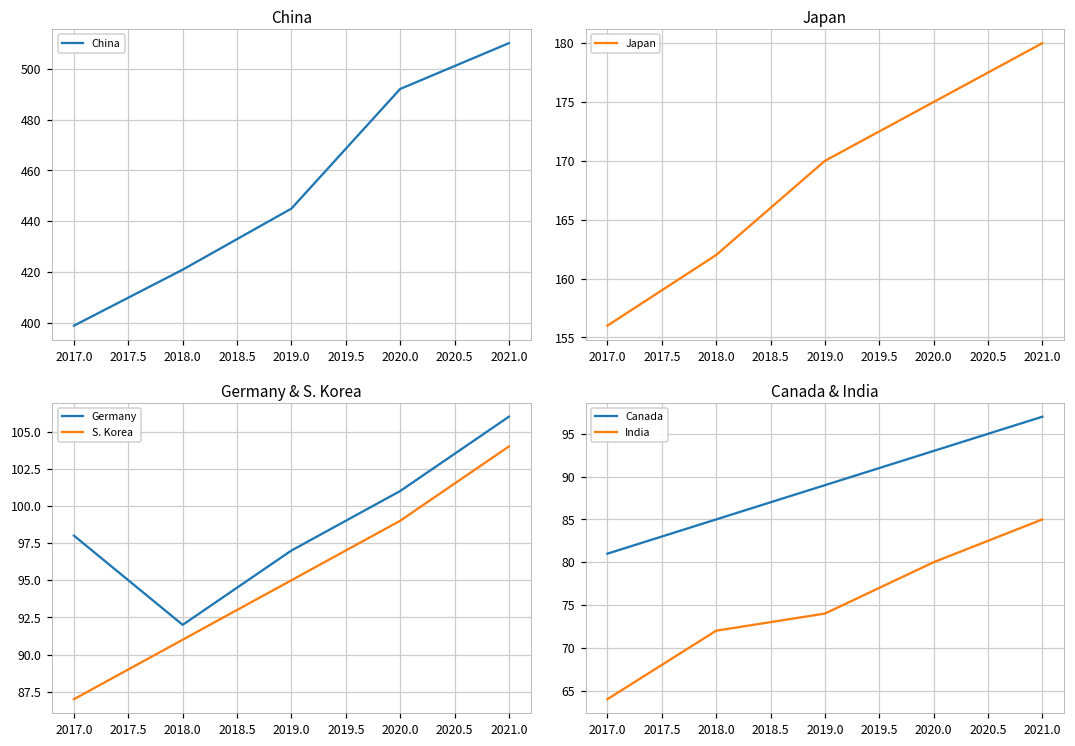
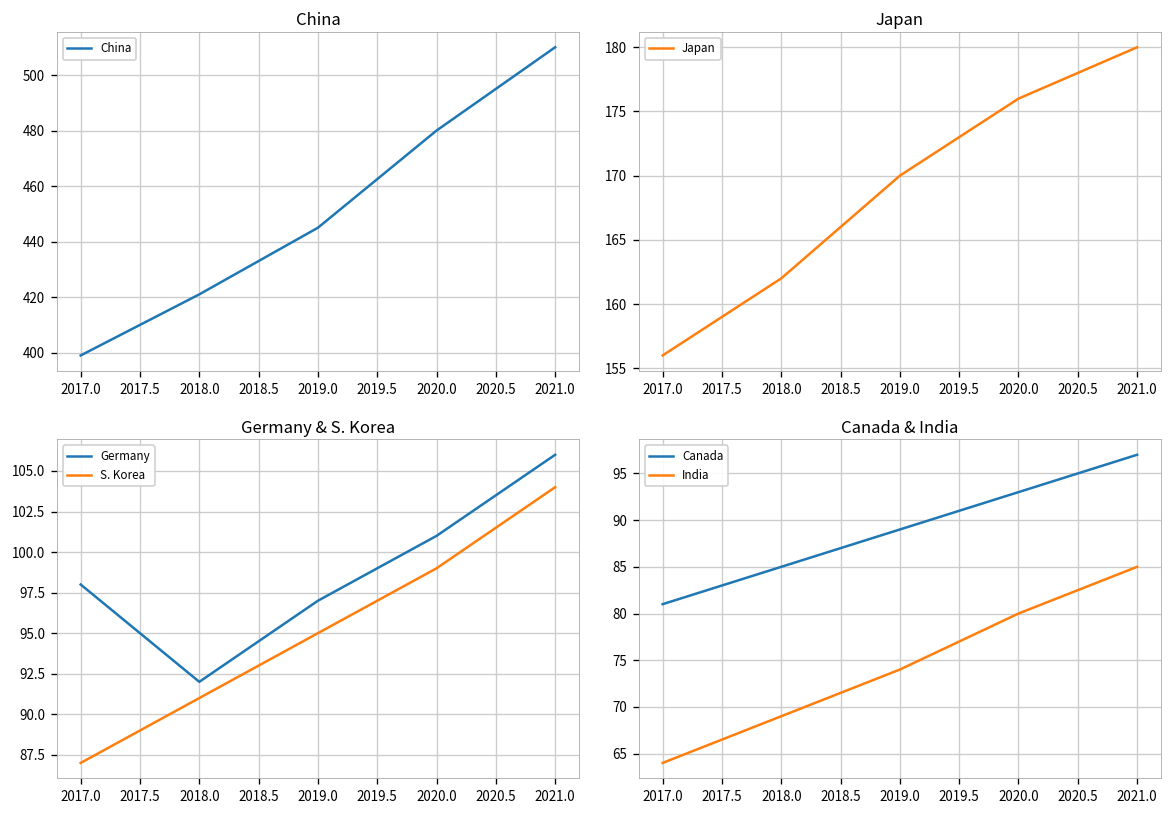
China, 2020.0: 492 -> 480
Japan, 2020.0: 175 -> 176
Canada & India, India, 2018.0: 72 -> 69
